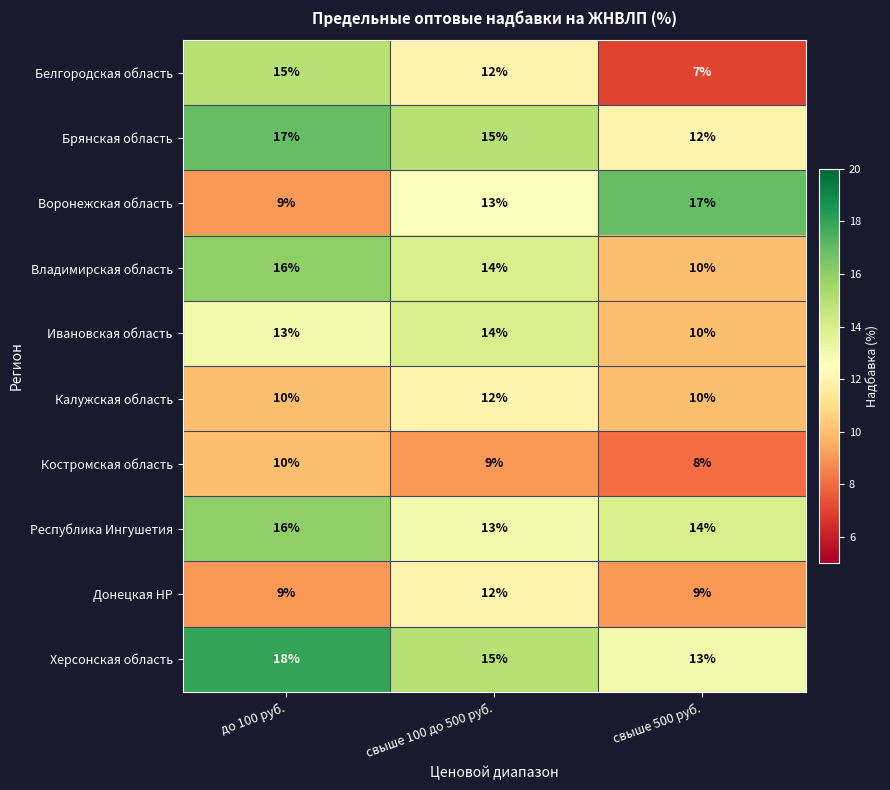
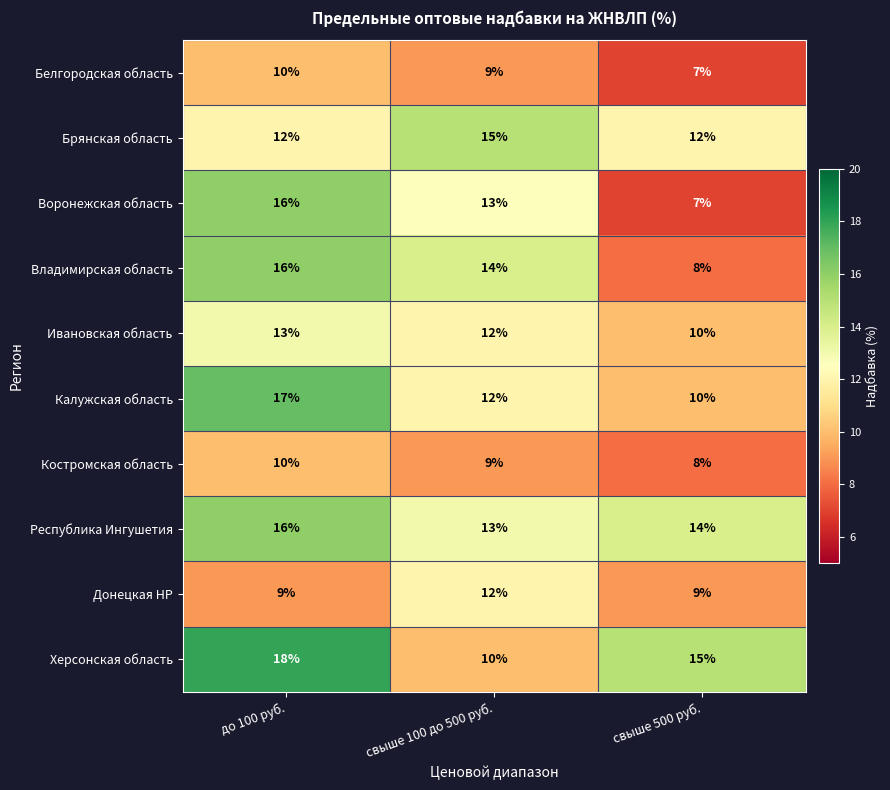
Белгородская область, до 100 руб.: 15% -> 10%
Белгородская область, свыше 100 до 500 руб.: 12% -> 9%
Брянская область, до 100 руб.: 17% -> 12%
Воронежская область, до 100 руб.: 9% -> 16%
Воронежская область, свыше 500 руб.: 17% -> 7%
Владимирская область, свыше 500 руб.: 10% -> 8%
Ивановская область, свыше 100 до 500 руб.: 14% -> 12%
Калужская область, до 100 руб.: 10% -> 17%
Херсонская область, свыше 100 до 500 руб.: 15% -> 10%
Херсонская область, свыше 500 руб.: 13% -> 15%
